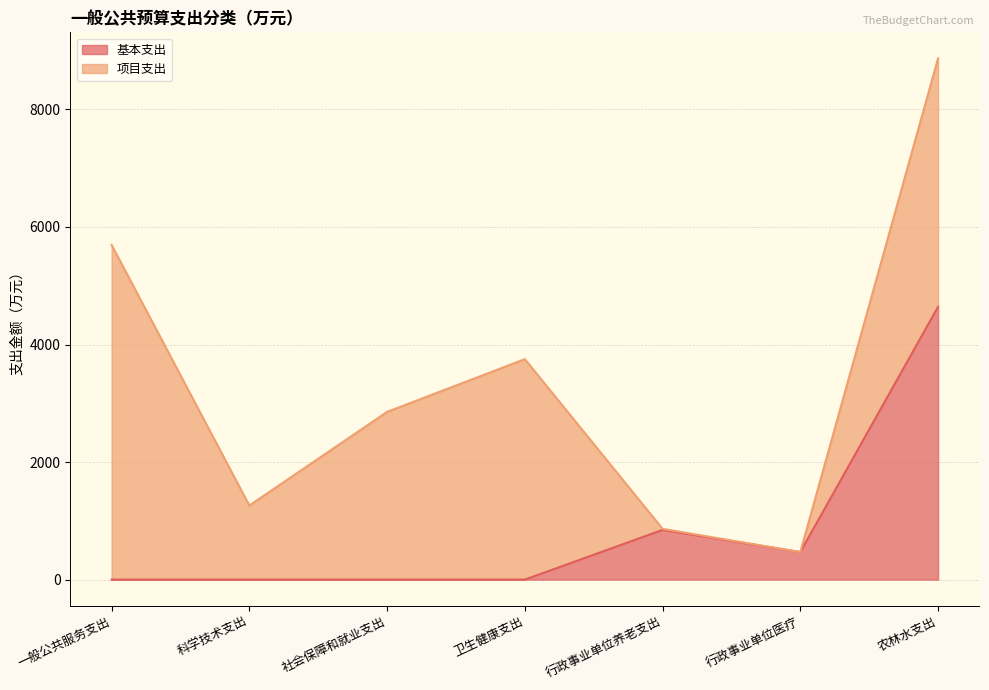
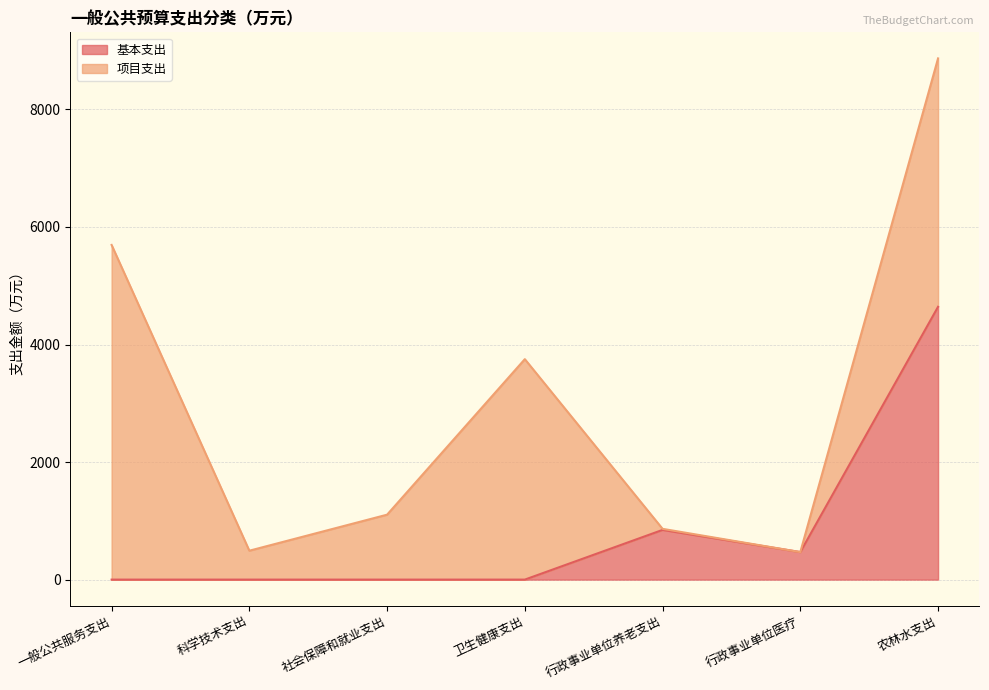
项目支出, 科学技术支出: 1300 -> 500
项目支出, 社会保障和就业支出: 2900 -> 1100
